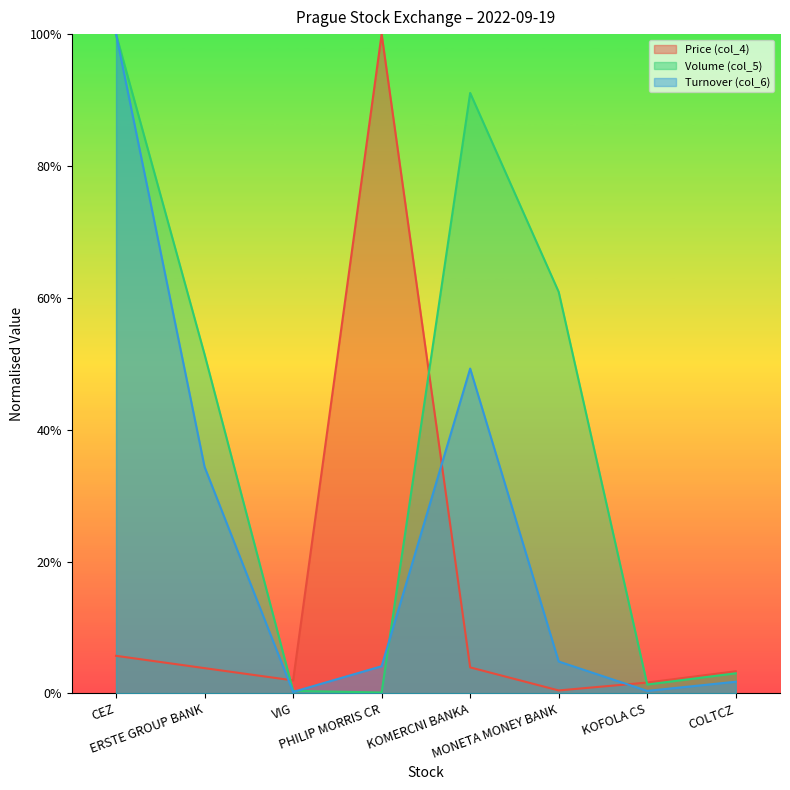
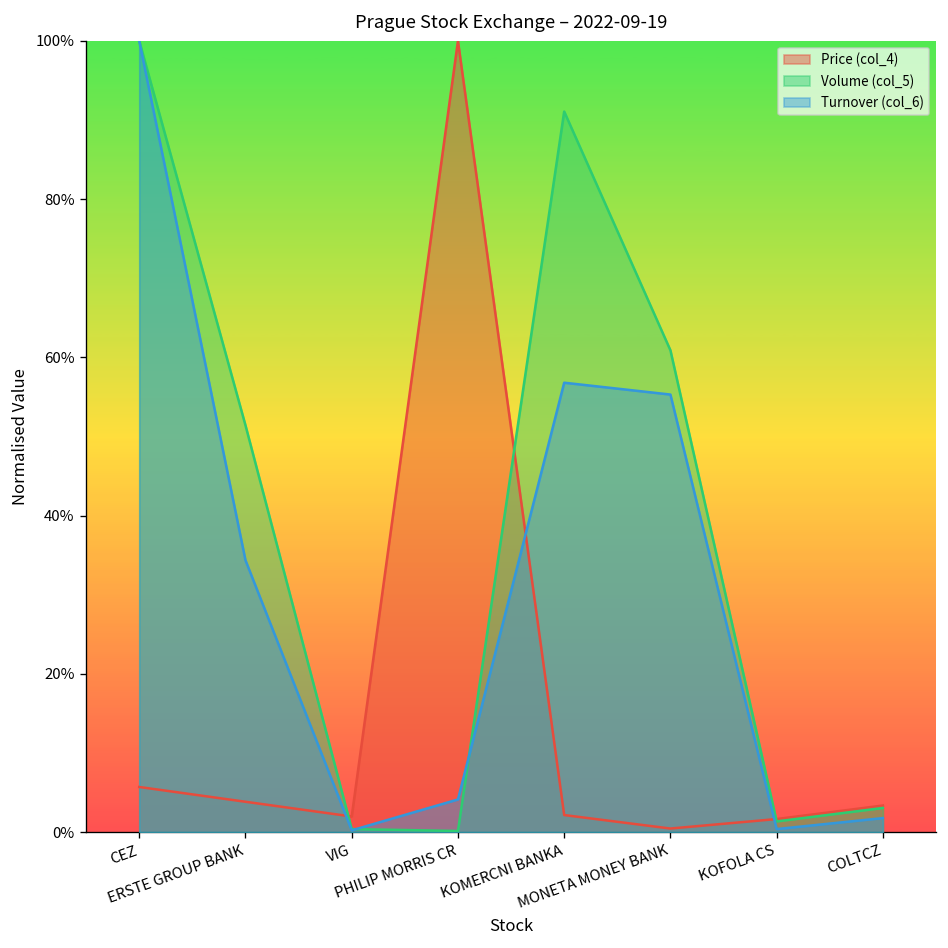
Price (col_4), KOMERCNI BANKA: 4% -> 2%
Turnover (col_6), KOMERCNI BANKA: 49% -> 57%
Turnover (col_6), MONETA MONEY BANK: 5% -> 55%
